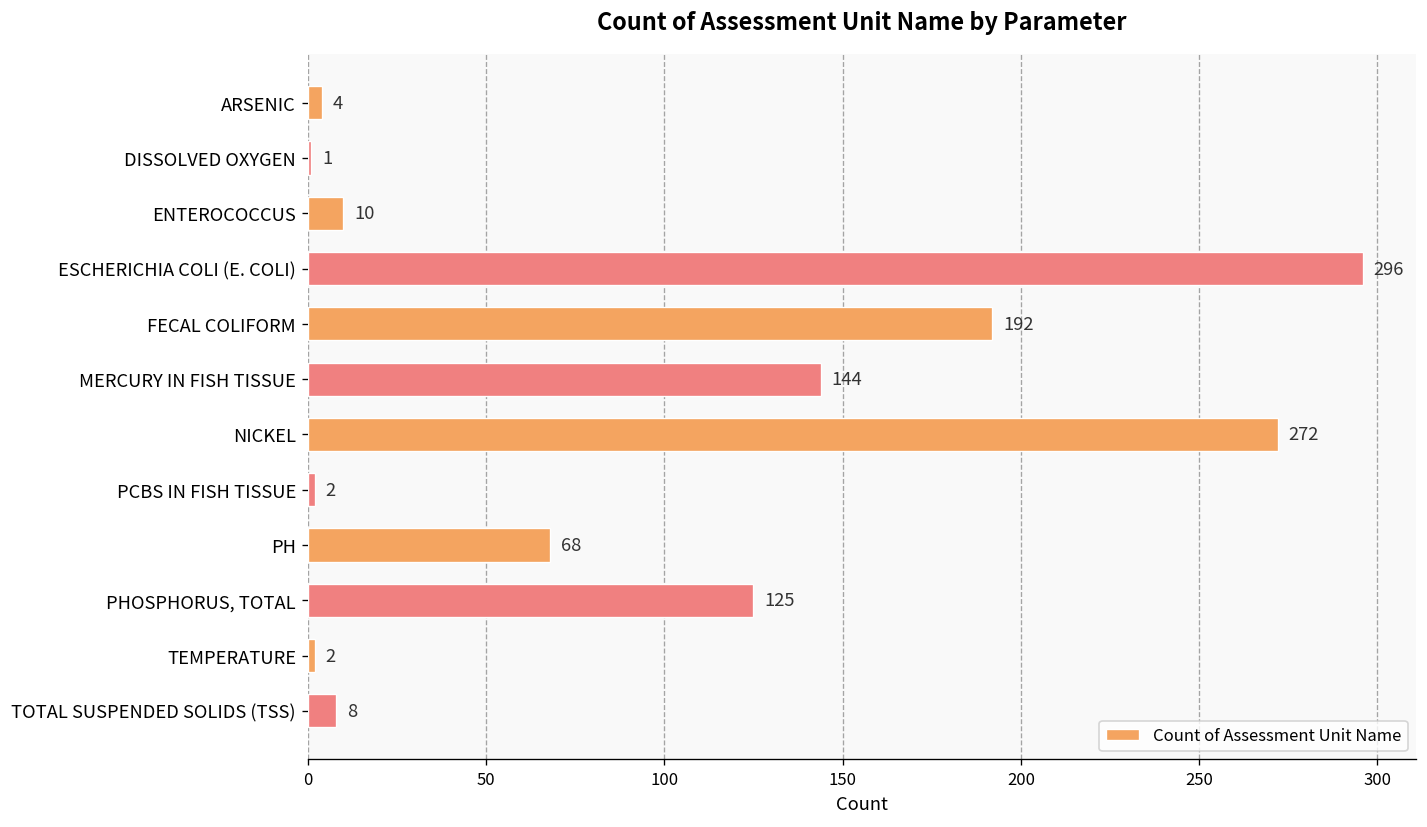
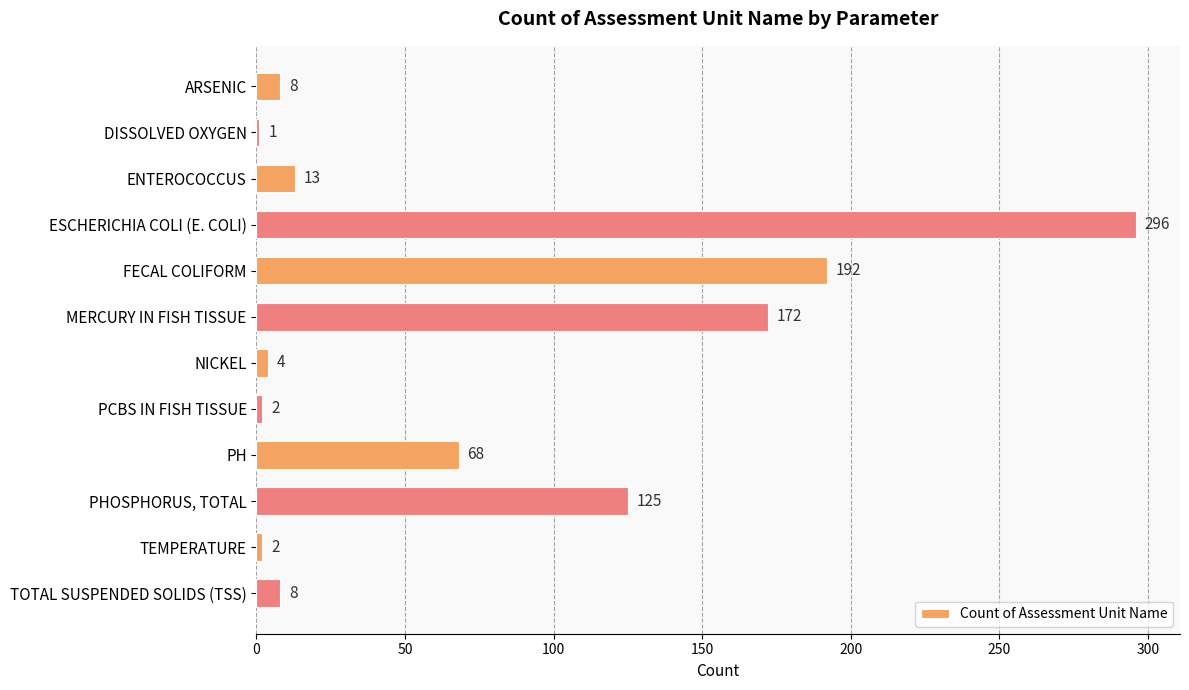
ARSENIC: 4 -> 8
ENTEROCOCCUS: 10 -> 13
MERCURY IN FISH TISSUE: 144 -> 172
NICKEL: 272 -> 4
